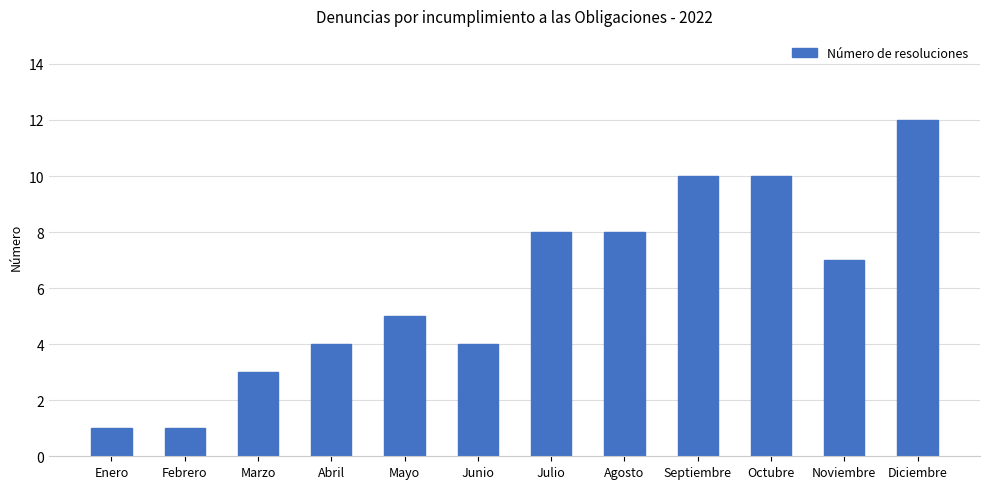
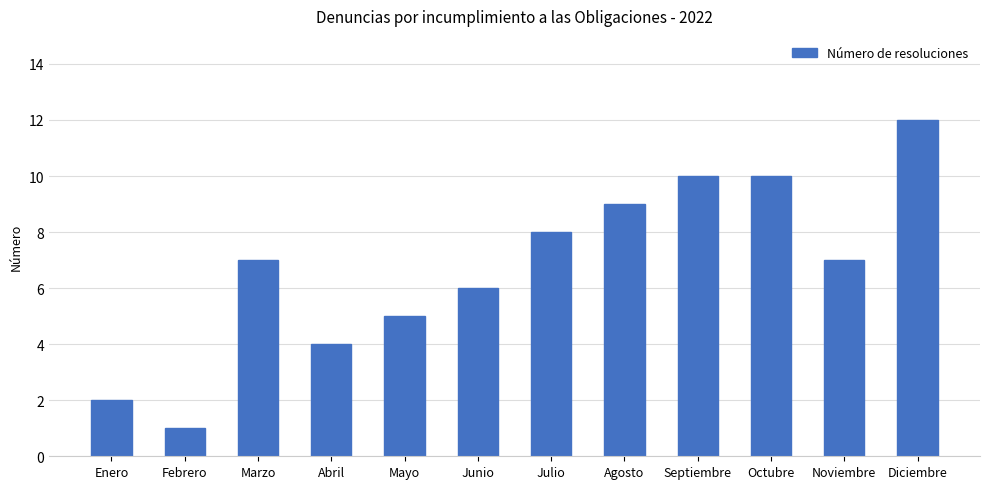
Enero: 1 -> 2
Marzo: 3 -> 7
Junio: 4 -> 6
Agosto: 8 -> 9
